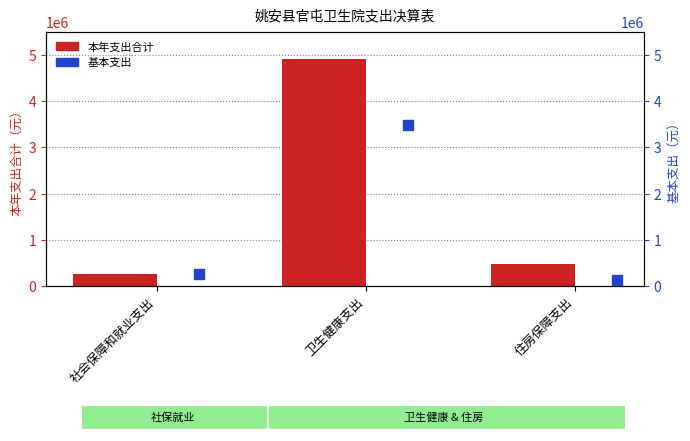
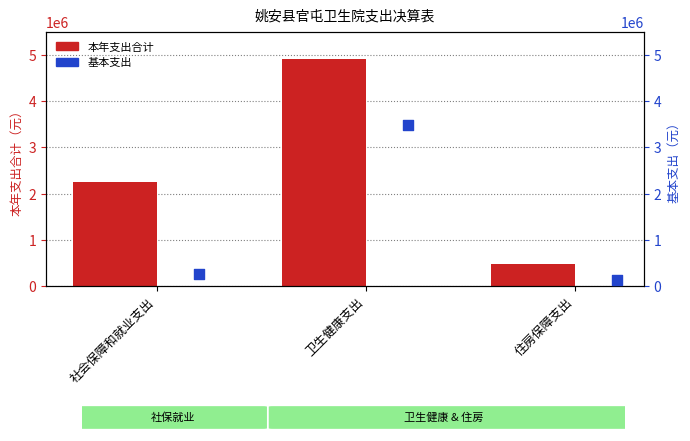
本年支出合计, 社会保障和就业支出: 300000 -> 2300000
